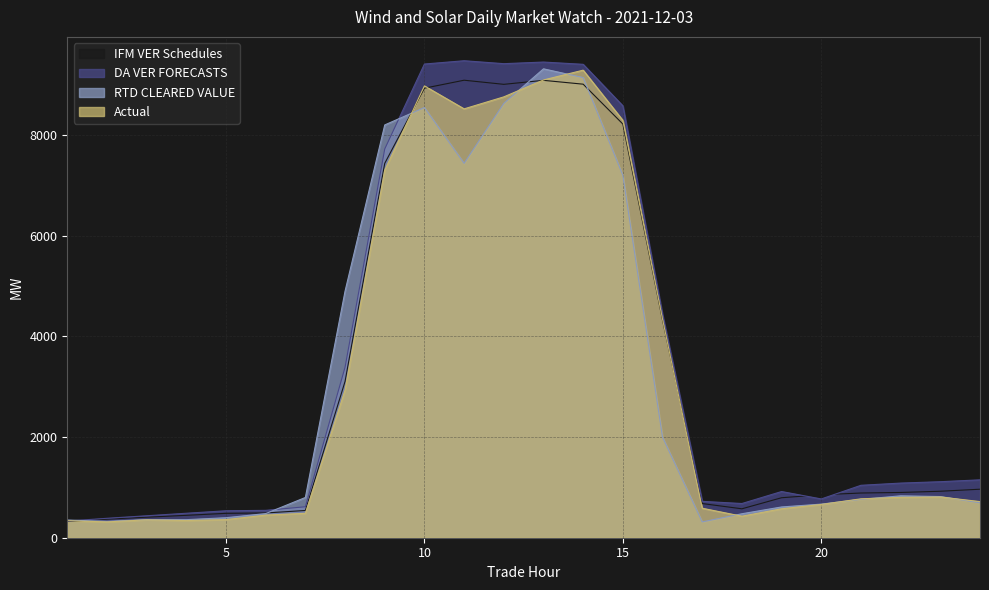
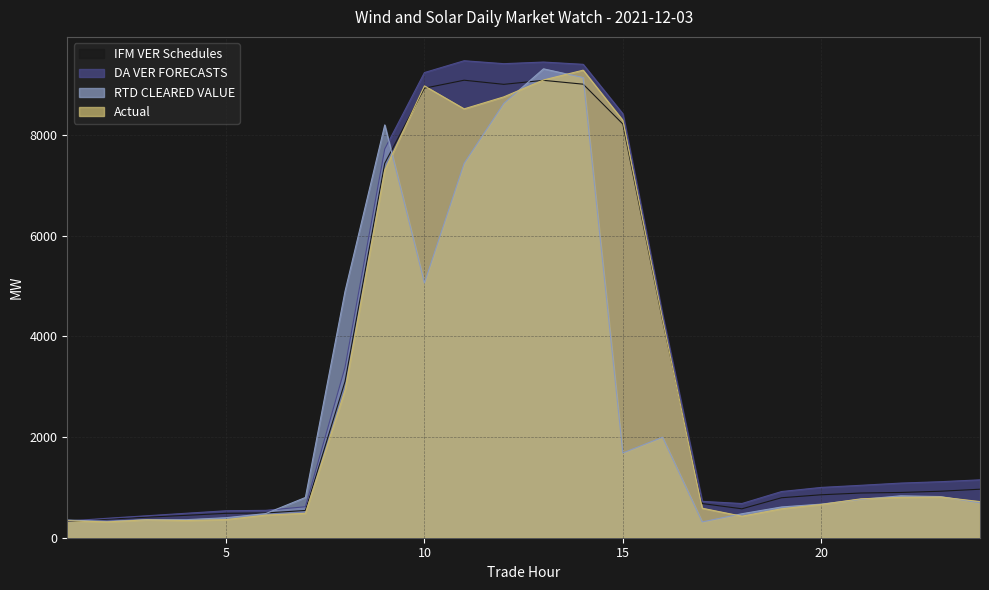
DA VER FORECASTS, 10: 9400 -> 9200
RTD CLEARED VALUE, 10: 8500 -> 5100
DA VER FORECASTS, 15: 8600 -> 8400
RTD CLEARED VALUE, 15: 7200 -> 1700
DA VER FORECASTS, 20: 800 -> 1000
